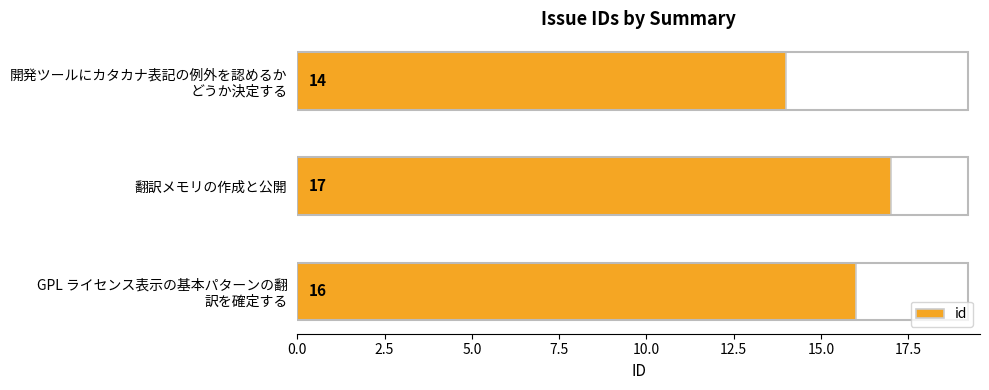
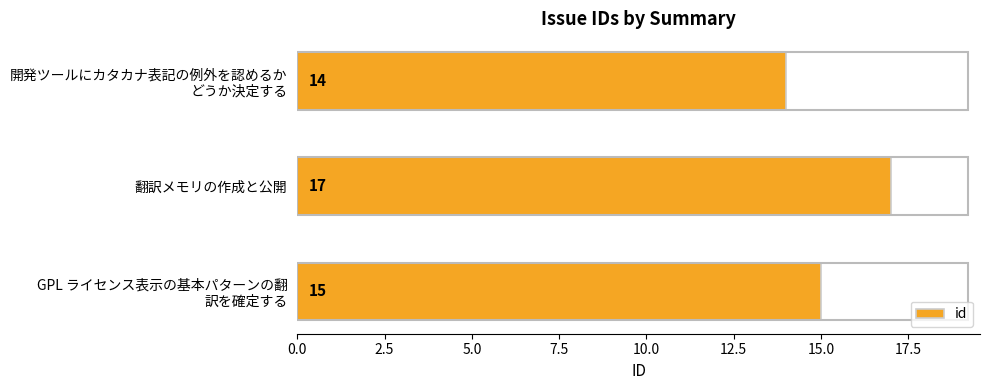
GPL ライセンス表示の基本パターンの翻 訳を確定する: 16 -> 15
